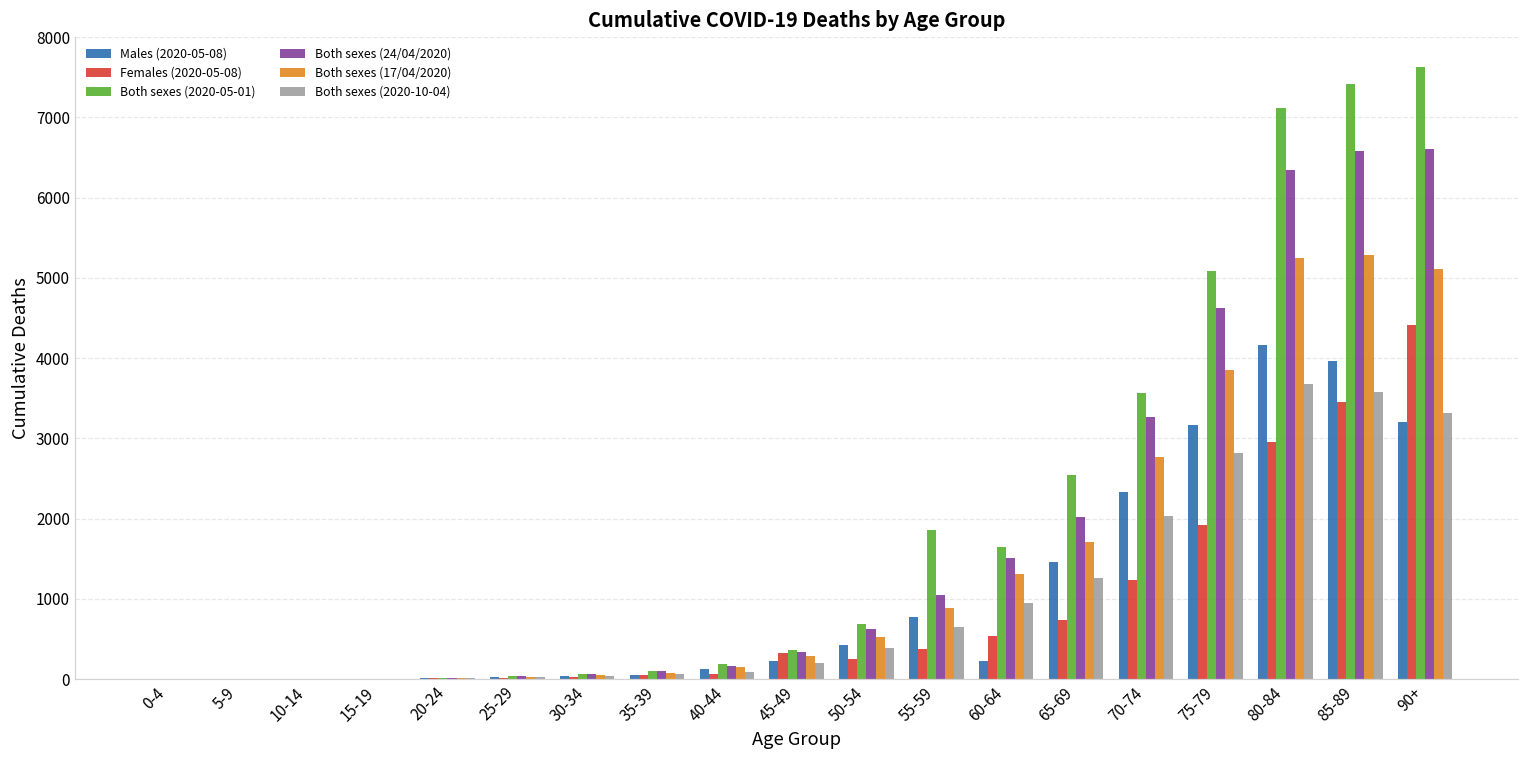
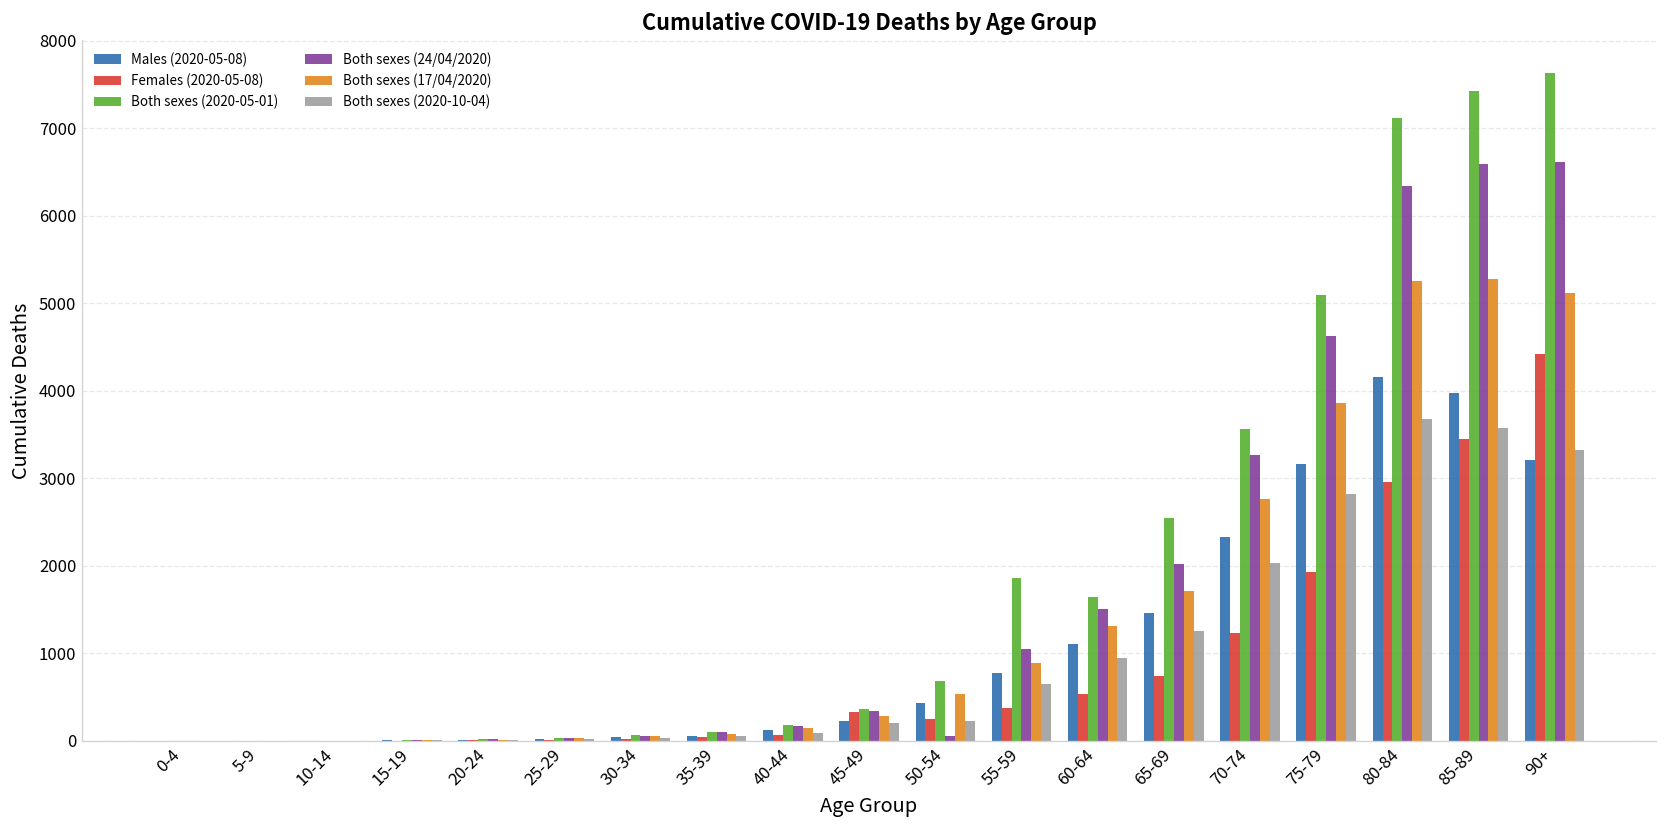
Both sexes (24/04/2020), 50-54: 600 -> 100
Both sexes (2020-10-04), 50-54: 400 -> 200
Males (2020-05-08), 60-64: 200 -> 1100
